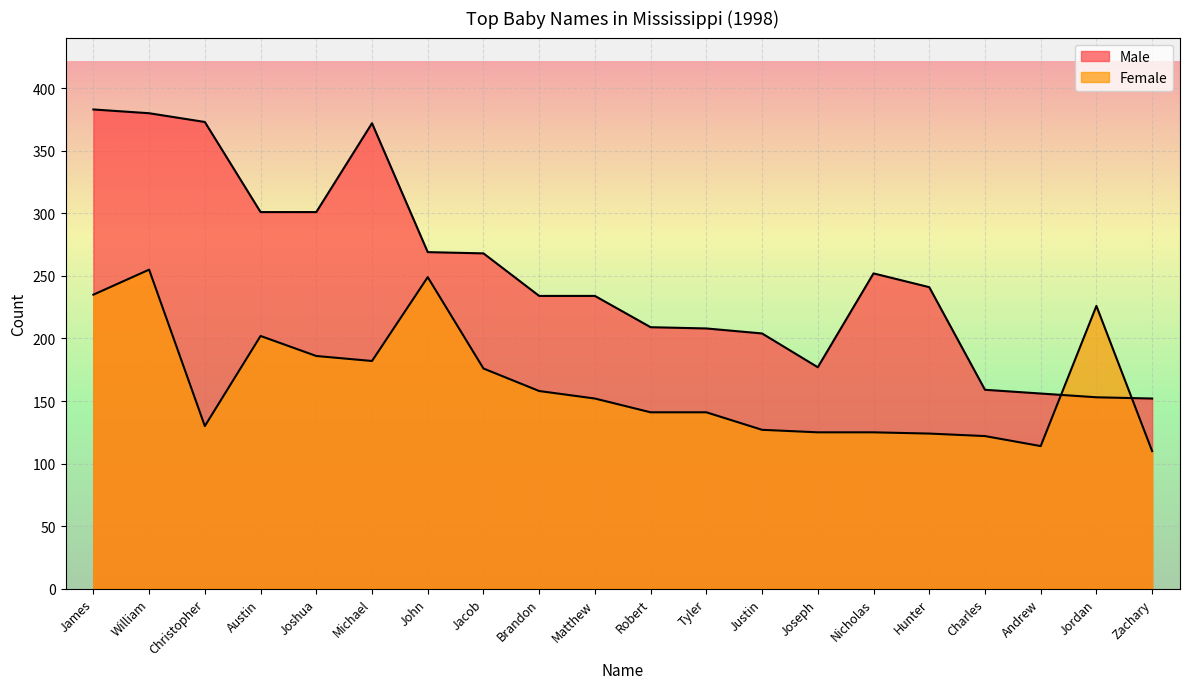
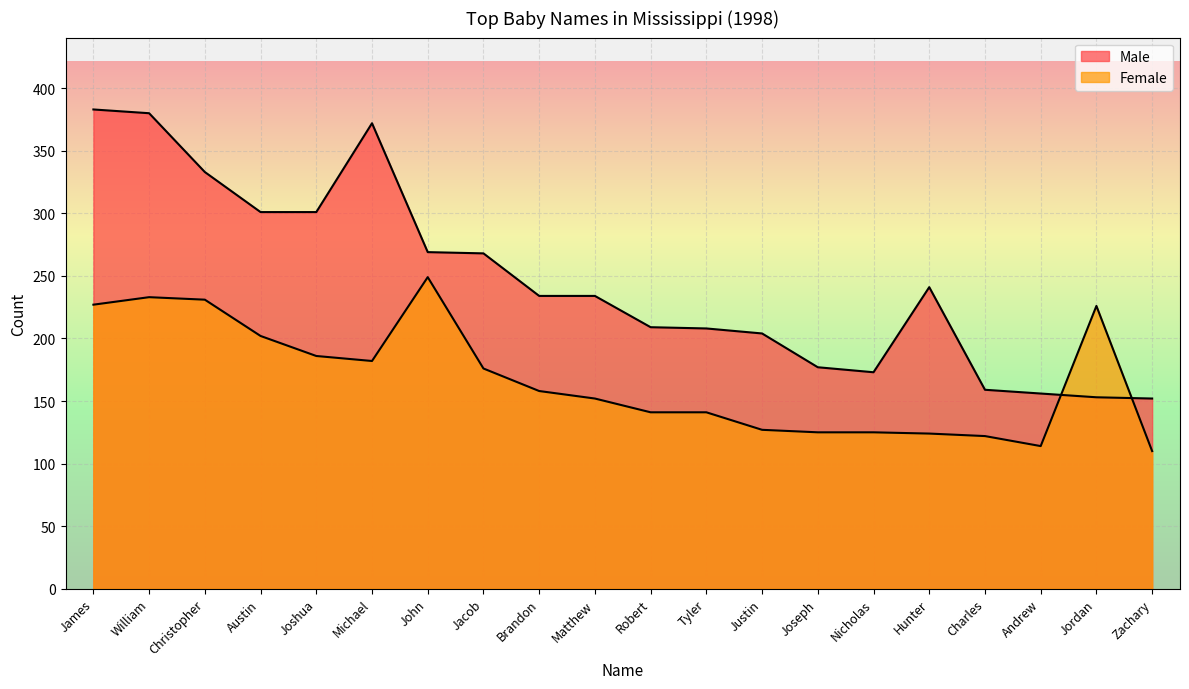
Female, James: 235 -> 227
Female, William: 255 -> 233
Male, Christopher: 373 -> 333
Female, Christopher: 130 -> 231
Male, Nicholas: 252 -> 173
